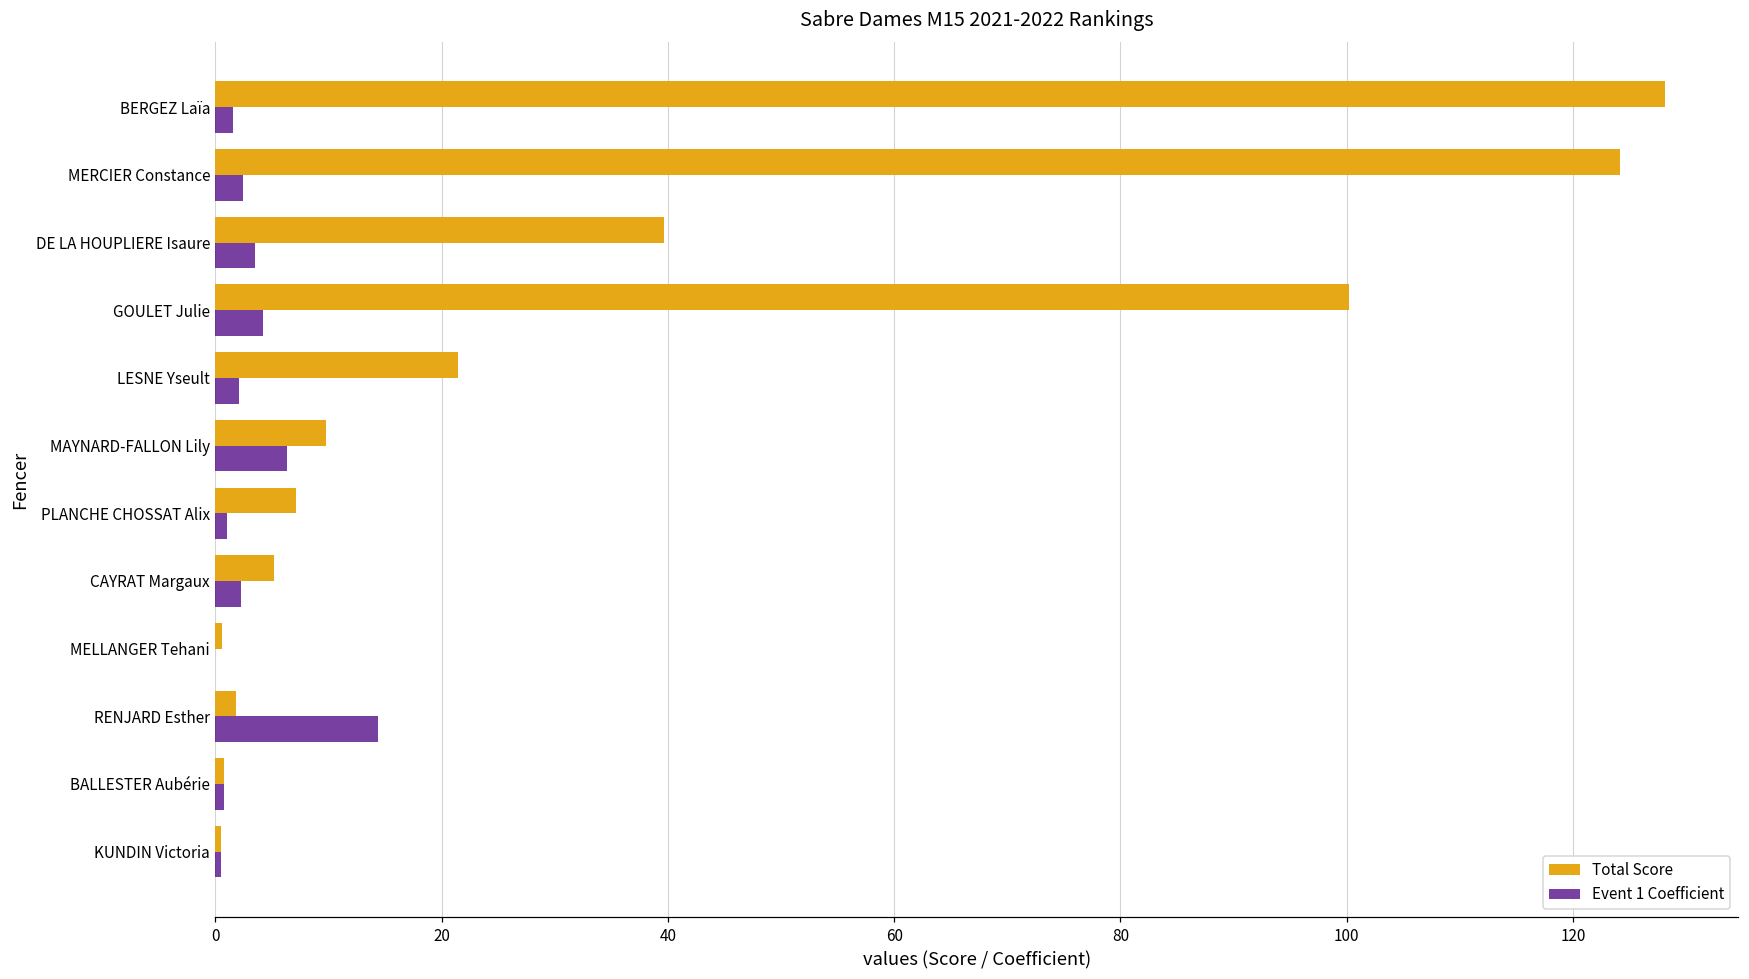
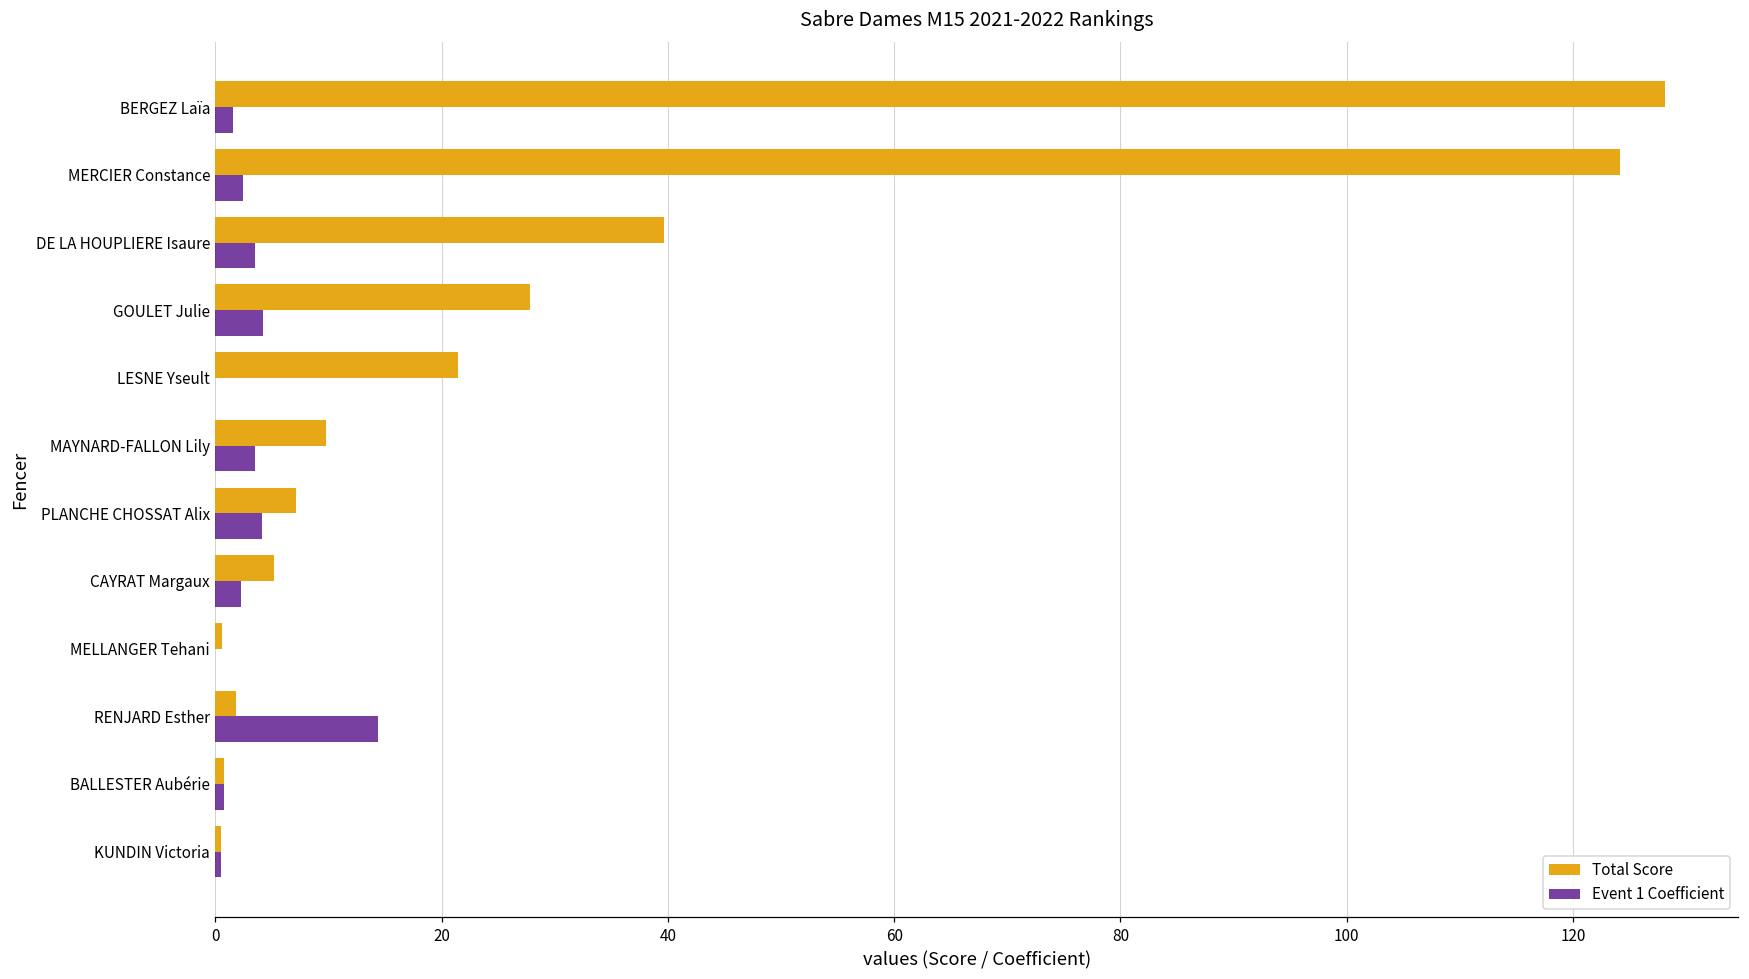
Total Score, GOULET Julie: 100.2 -> 27.8
Event 1 Coefficient, LESNE Yseult: 2.1 -> 0.0
Event 1 Coefficient, MAYNARD-FALLON Lily: 6.3 -> 3.5
Event 1 Coefficient, PLANCHE CHOSSAT Alix: 1.1 -> 4.1
